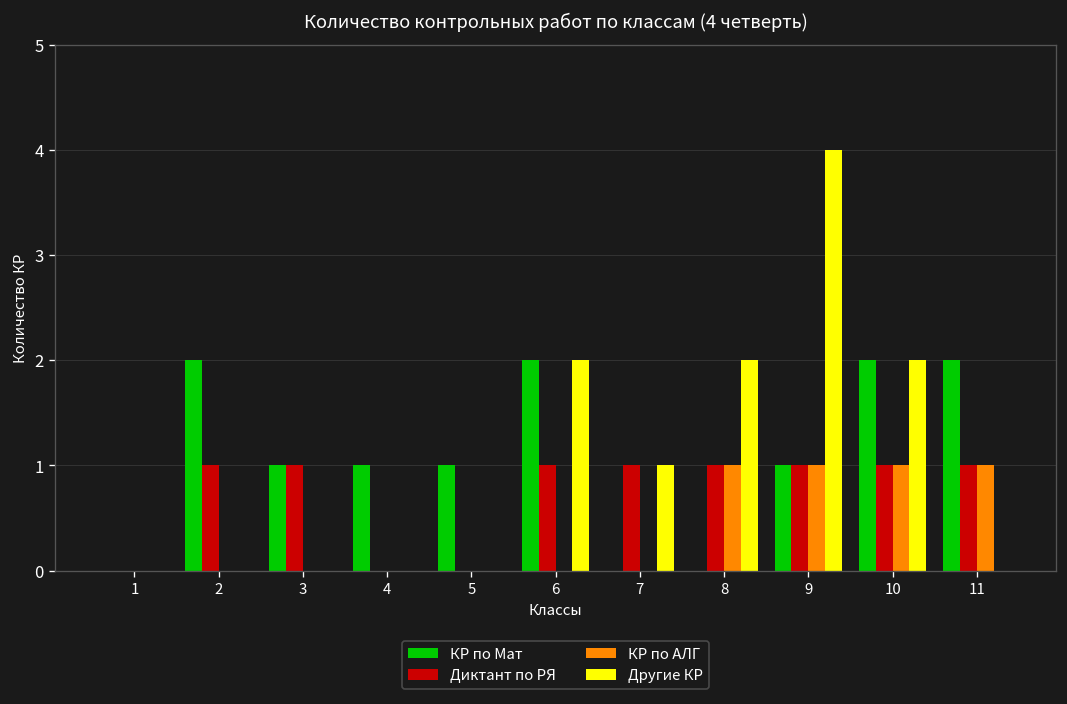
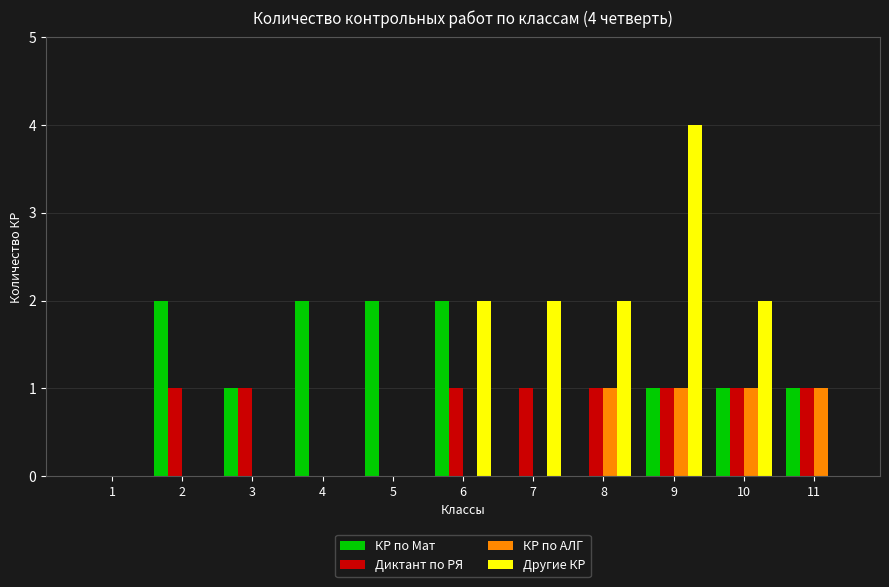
КР по Мат, 4: 1 -> 2
КР по Мат, 5: 1 -> 2
Другие КР, 7: 1 -> 2
КР по Мат, 10: 2 -> 1
КР по Мат, 11: 2 -> 1
